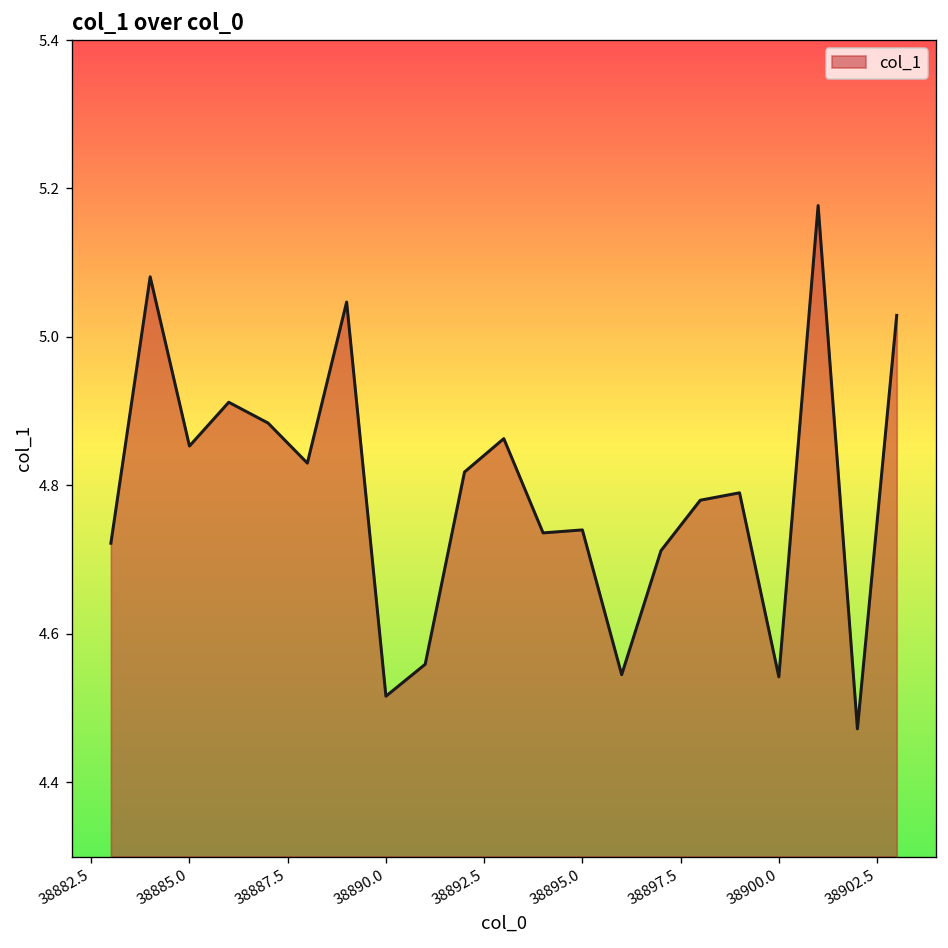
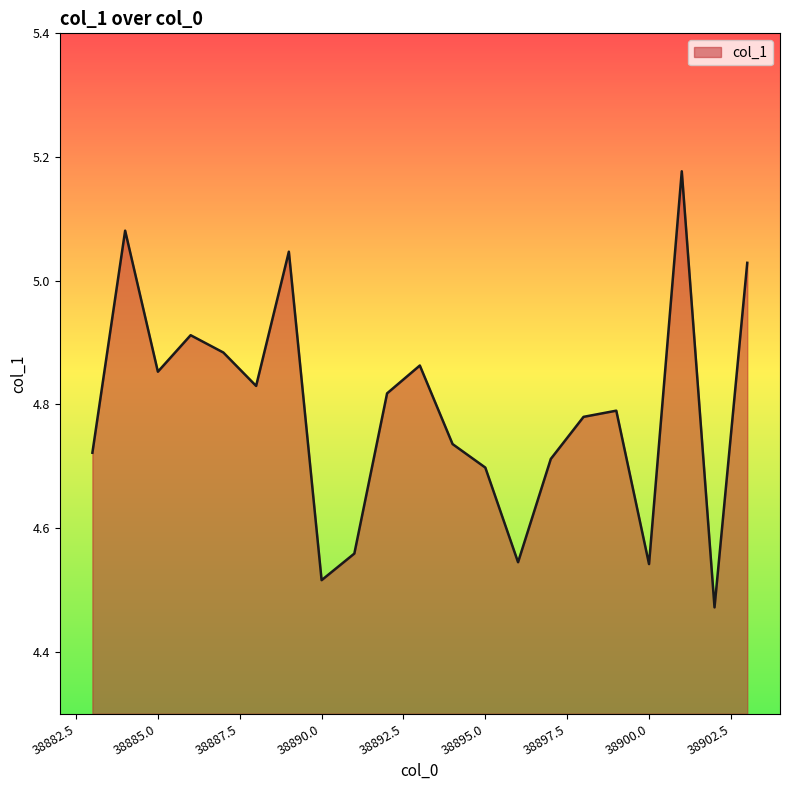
38895.0: 4.74 -> 4.70
